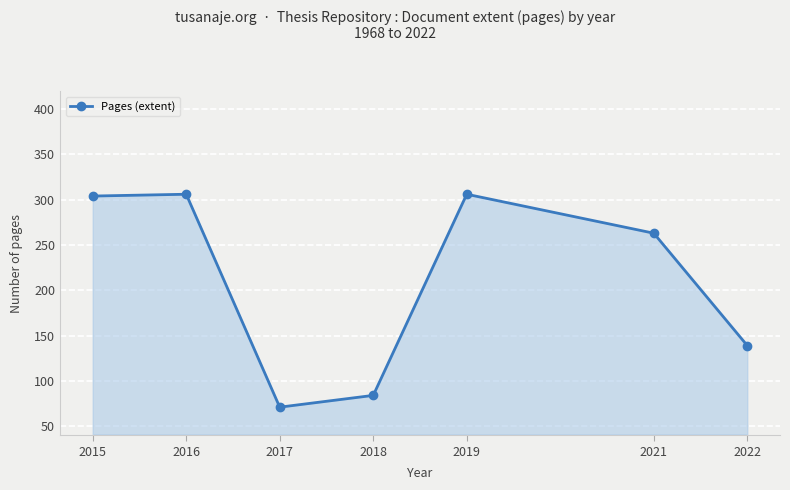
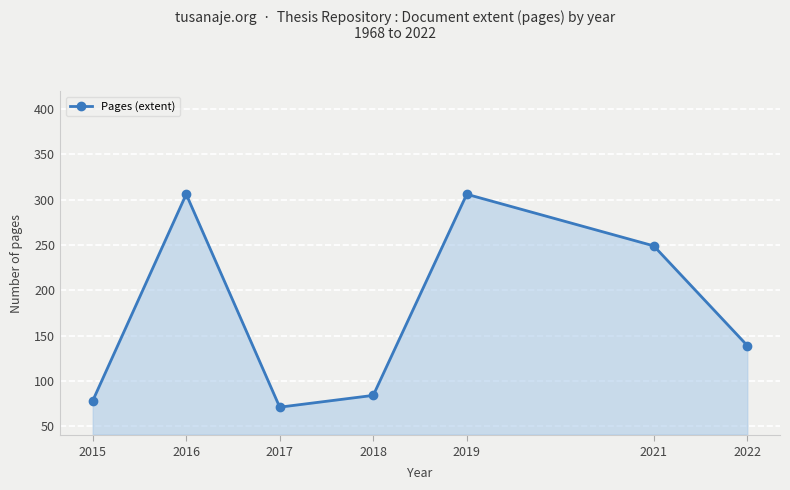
2015: 300 -> 80
2021: 260 -> 250
